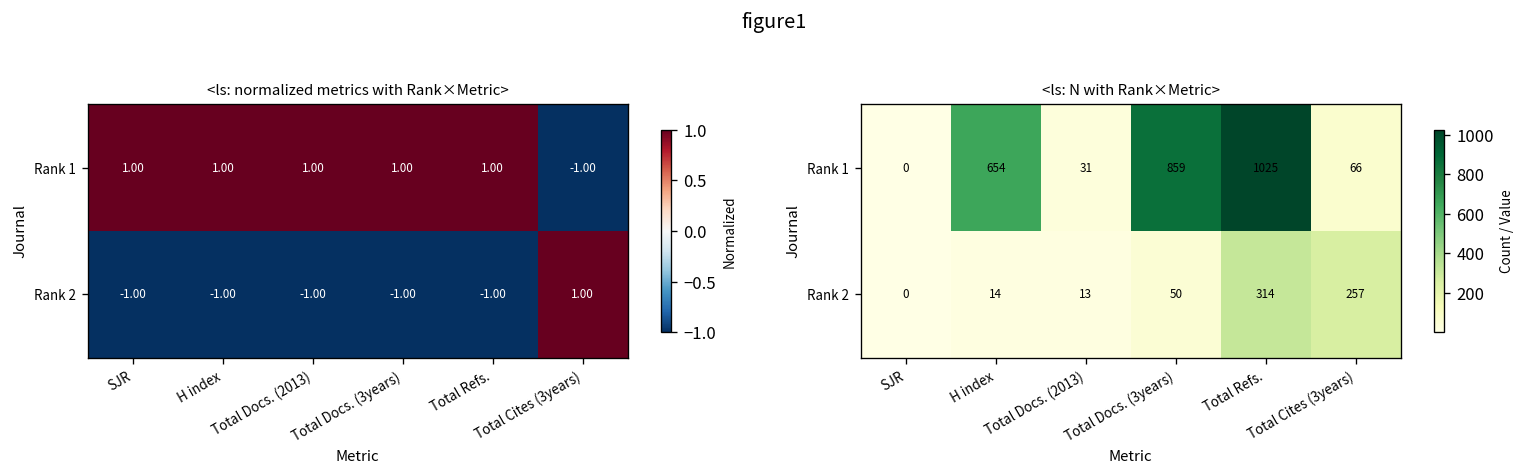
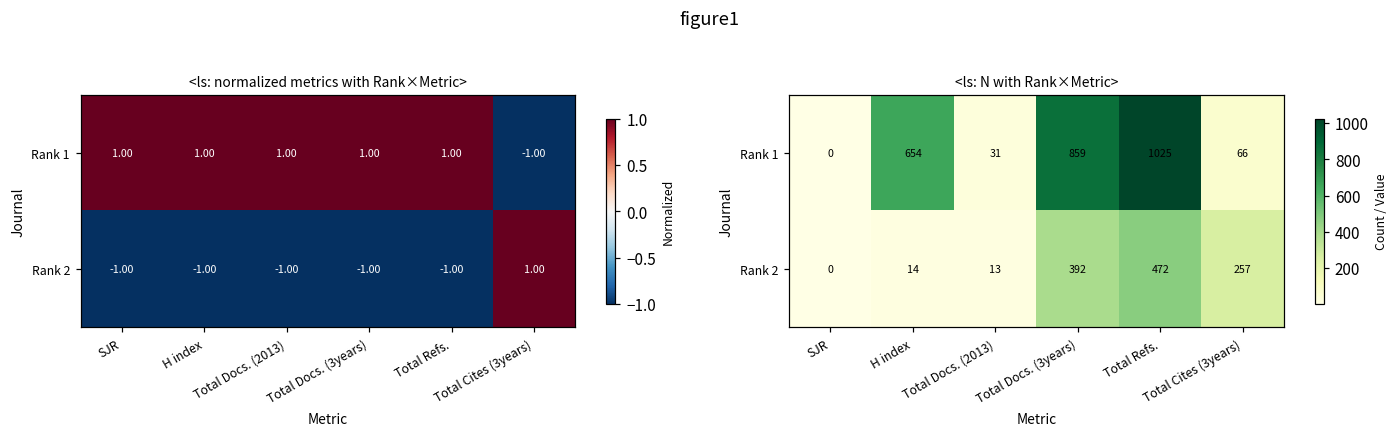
<ls: N with Rank×Metric>, Rank 2, Total Docs. (3years): 50 -> 392
<ls: N with Rank×Metric>, Rank 2, Total Refs.: 314 -> 472
